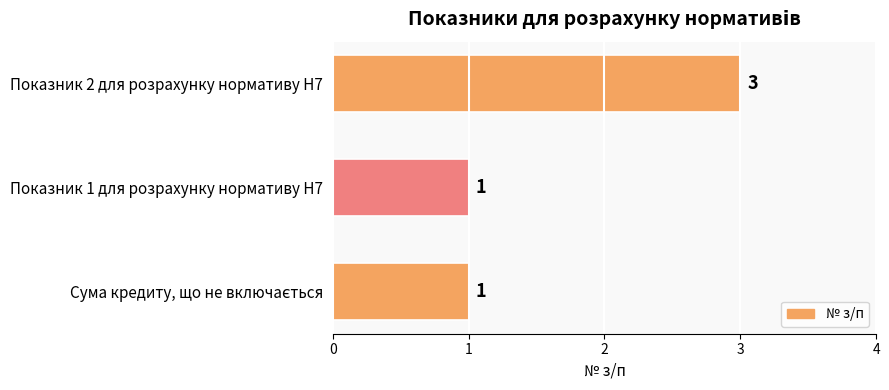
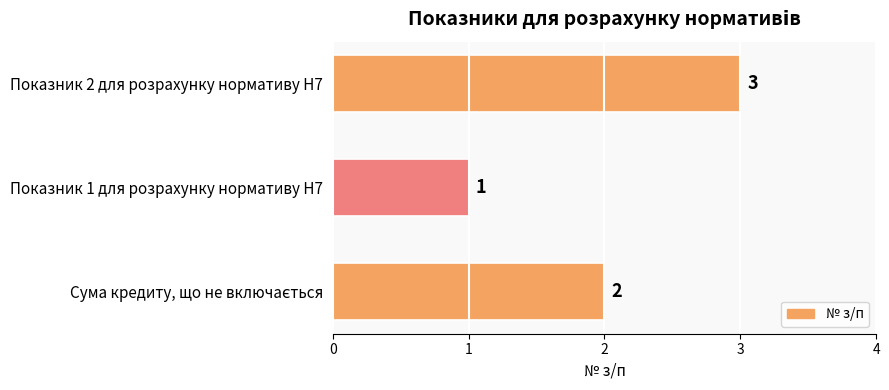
Сума кредиту, що не включається: 1 -> 2
